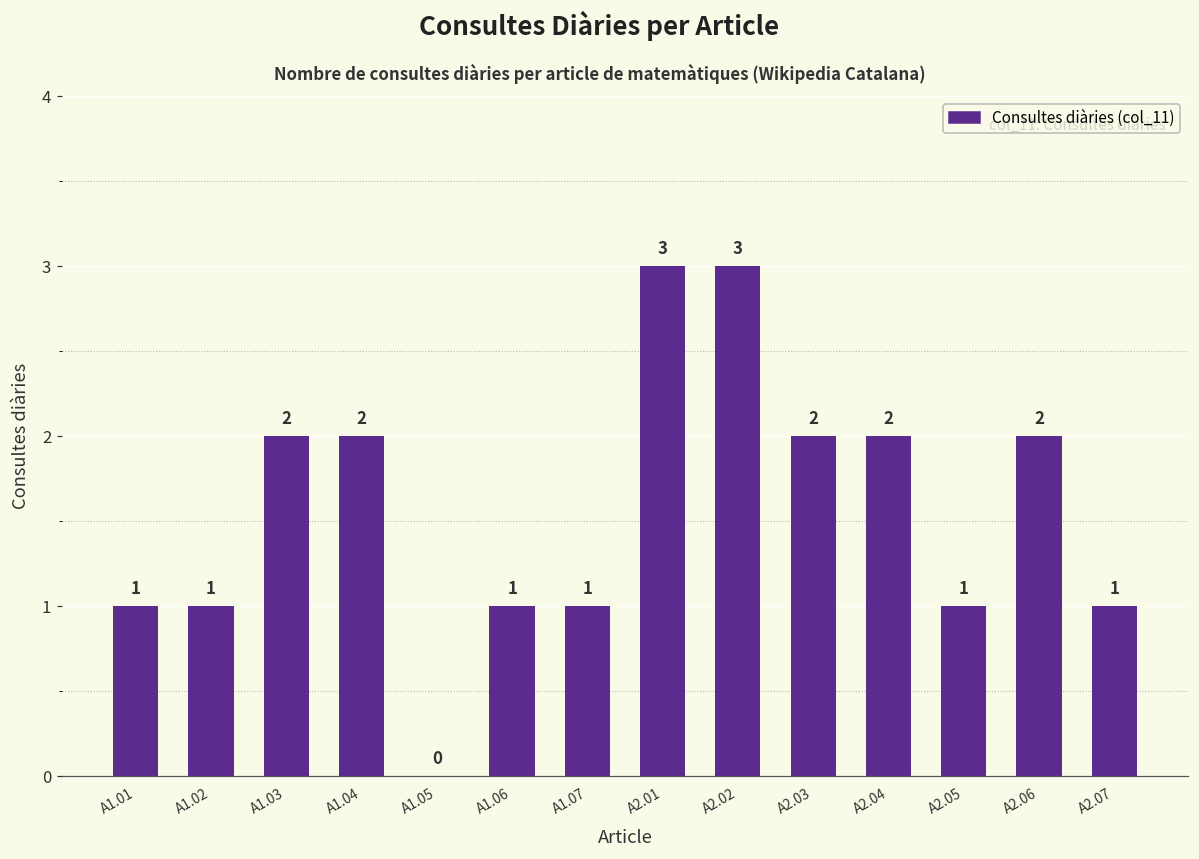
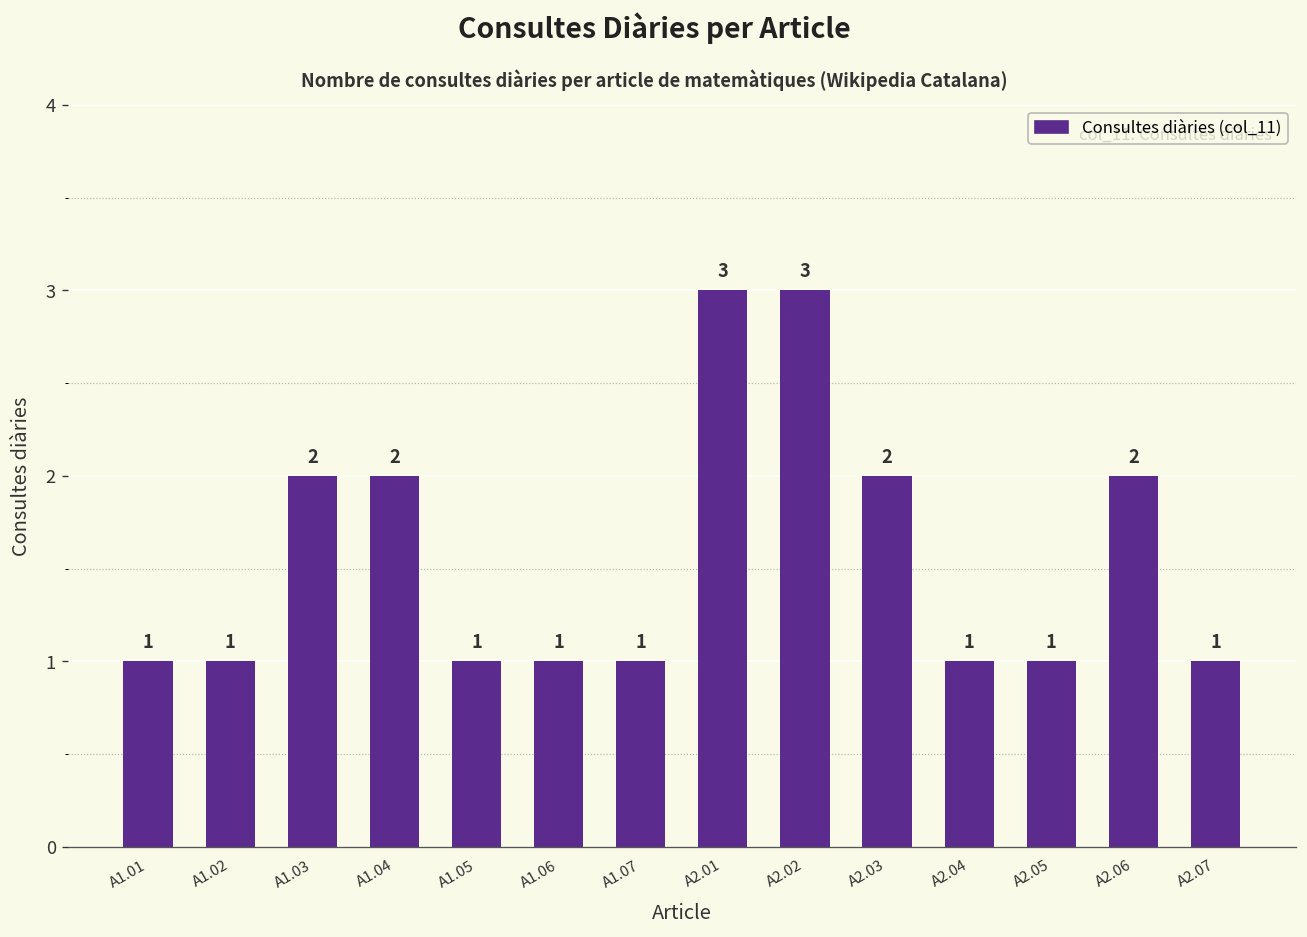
A1.05: 0 -> 1
A2.04: 2 -> 1
